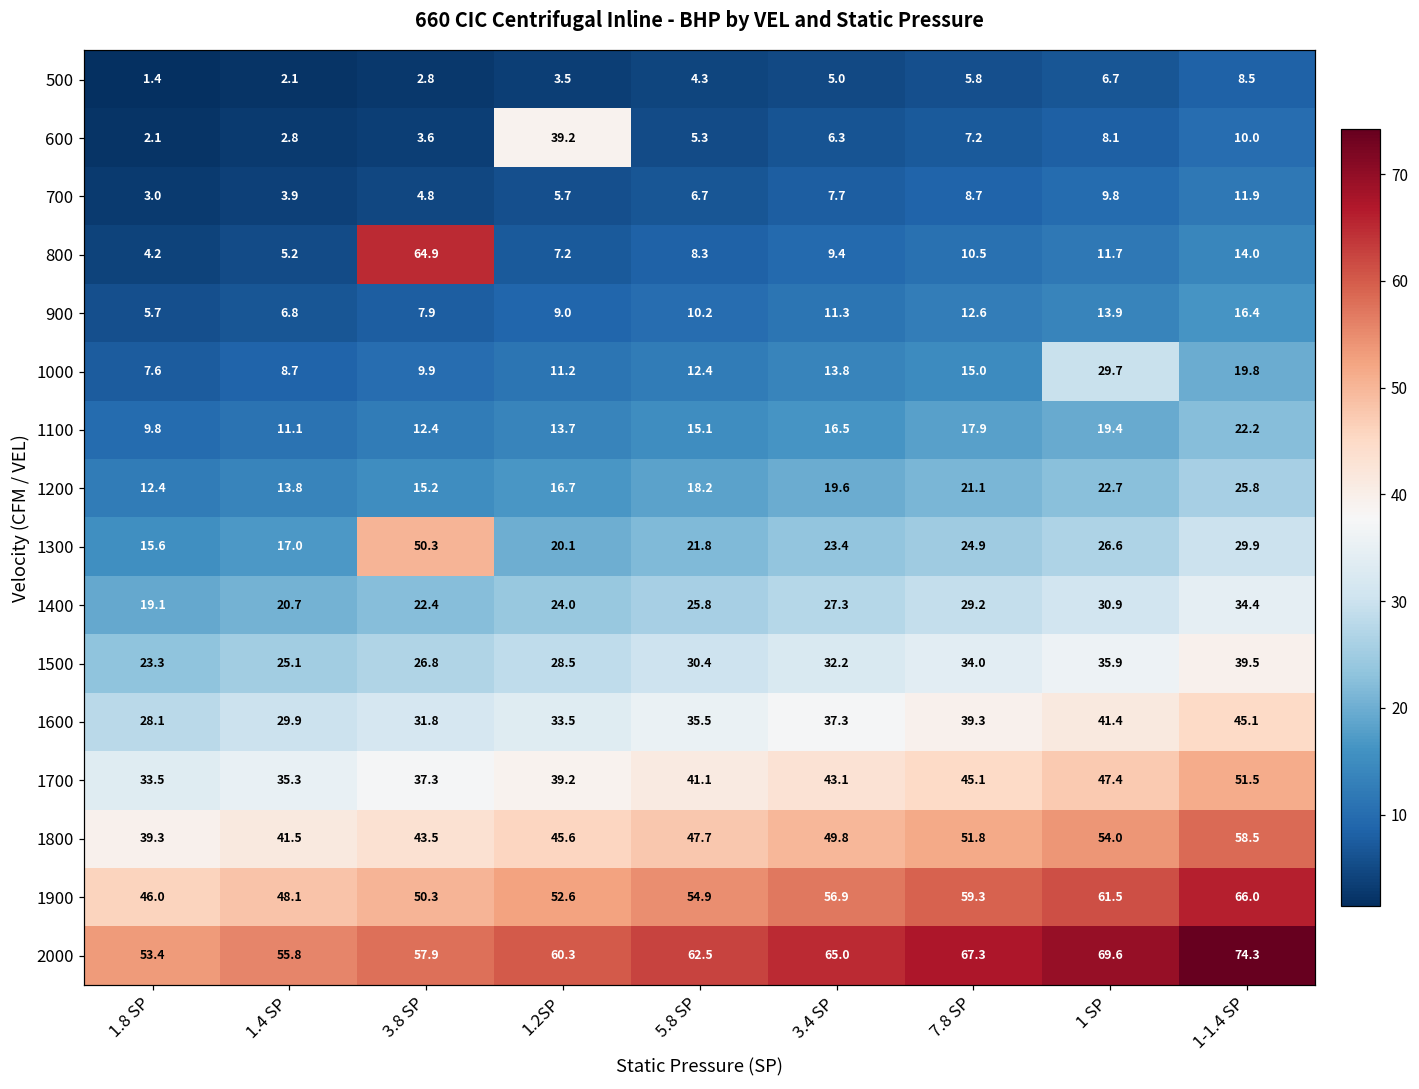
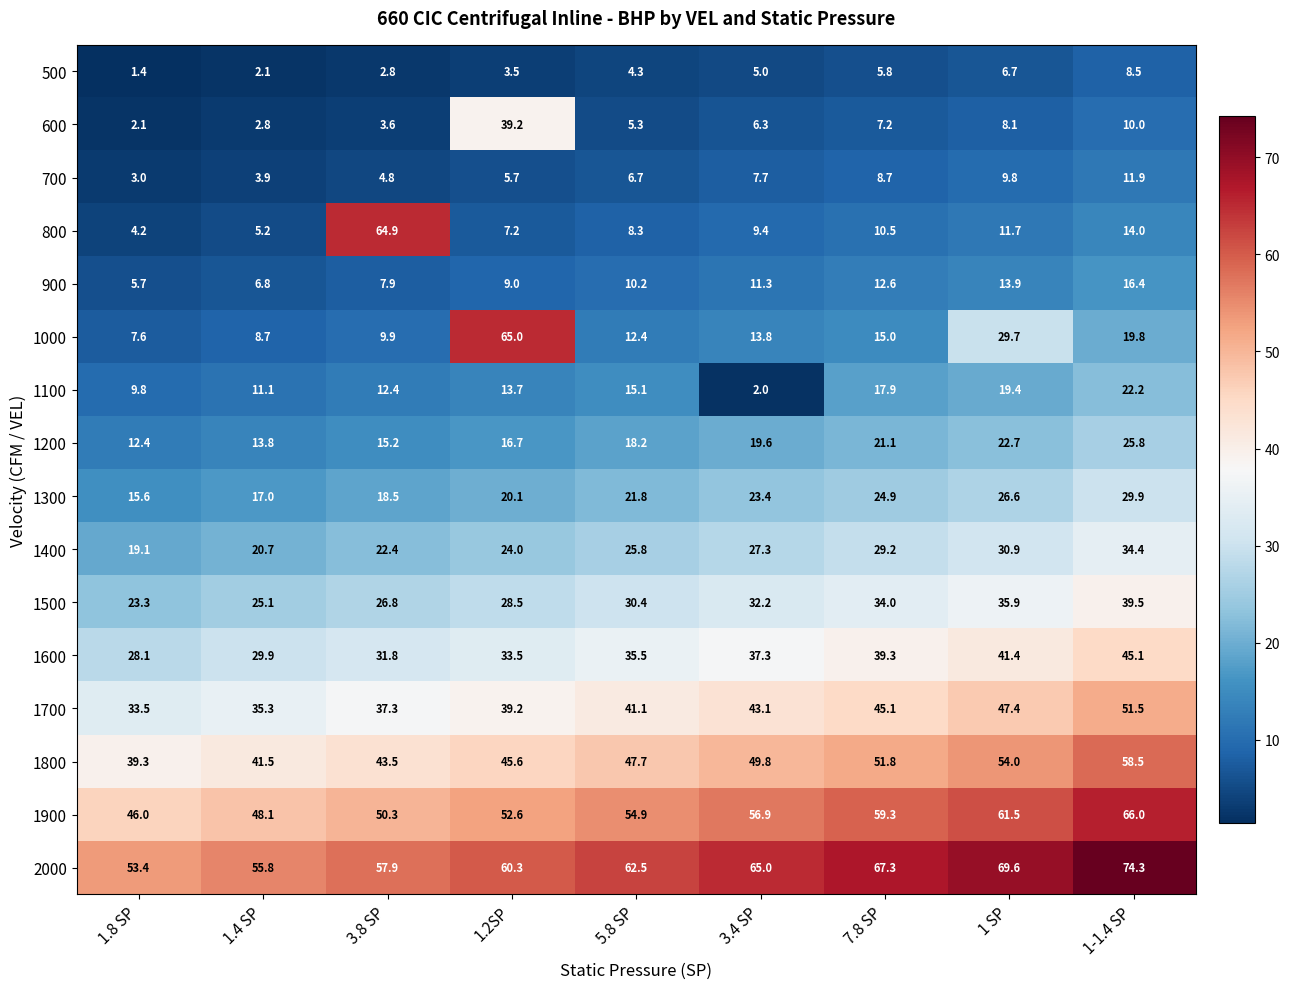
1000, 1.2SP: 11.2 -> 65.0
1100, 3.4 SP: 16.5 -> 2.0
1300, 3.8 SP: 50.3 -> 18.5
